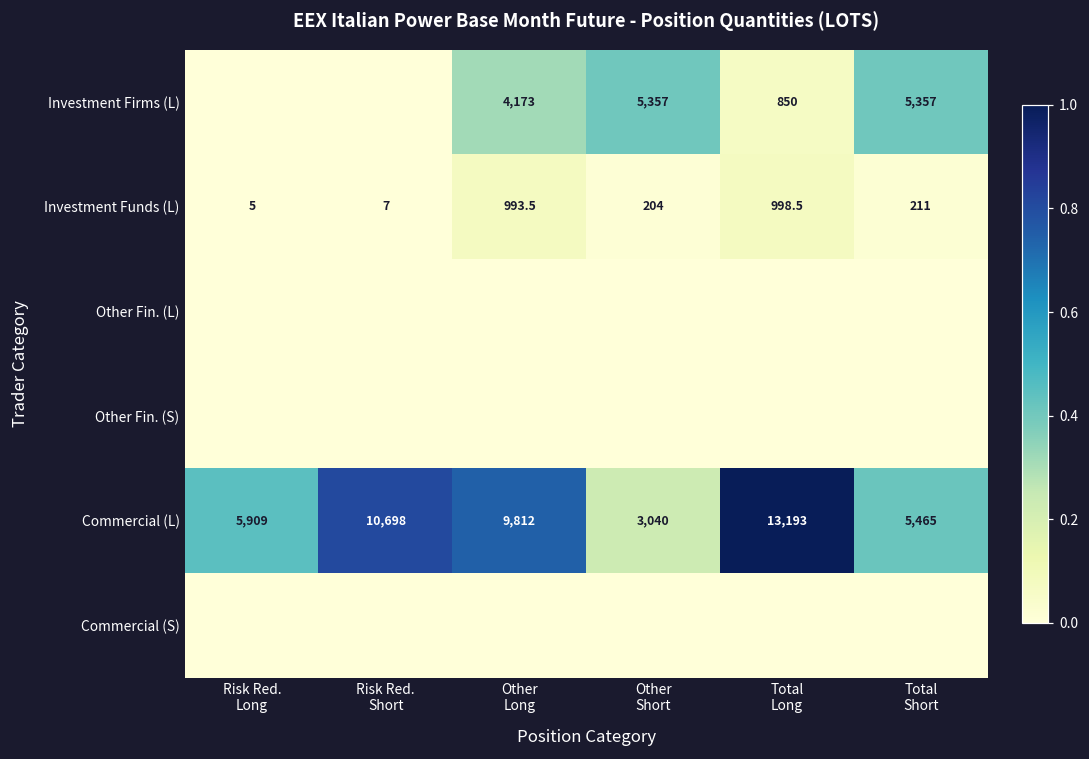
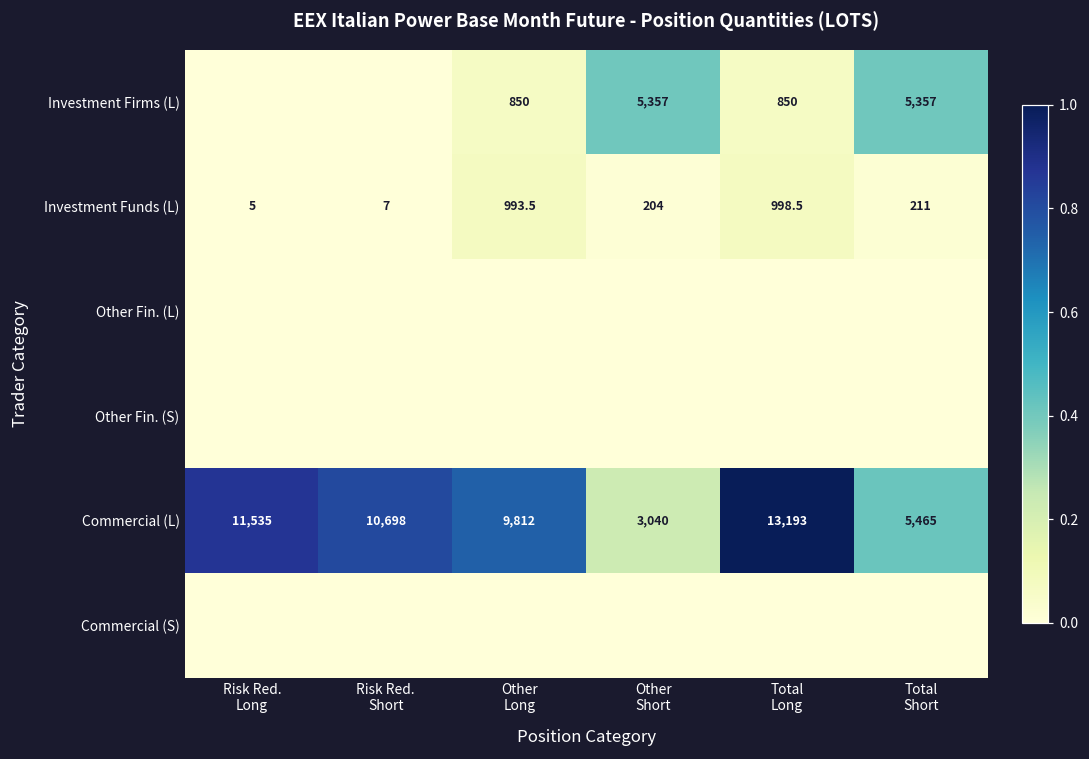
Investment Firms (L), Other Long: 4,173 -> 850
Commercial (L), Risk Red. Long: 5,909 -> 11,535
